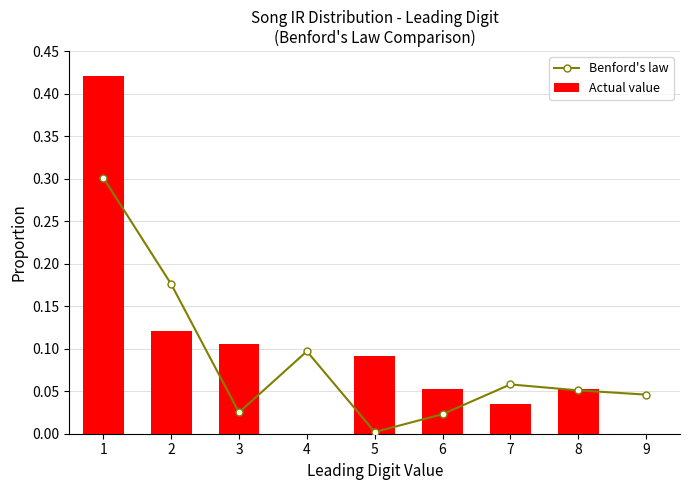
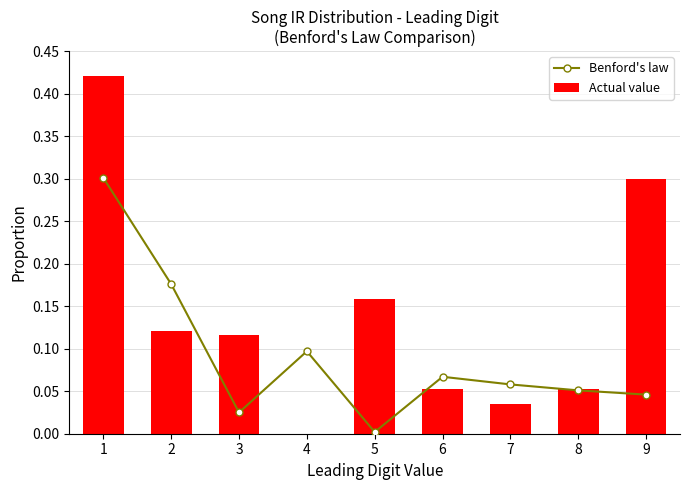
Actual value, 3: 0.11 -> 0.12
Actual value, 5: 0.09 -> 0.16
Benford's law, 6: 0.02 -> 0.07
Actual value, 9: 0.0 -> 0.3
